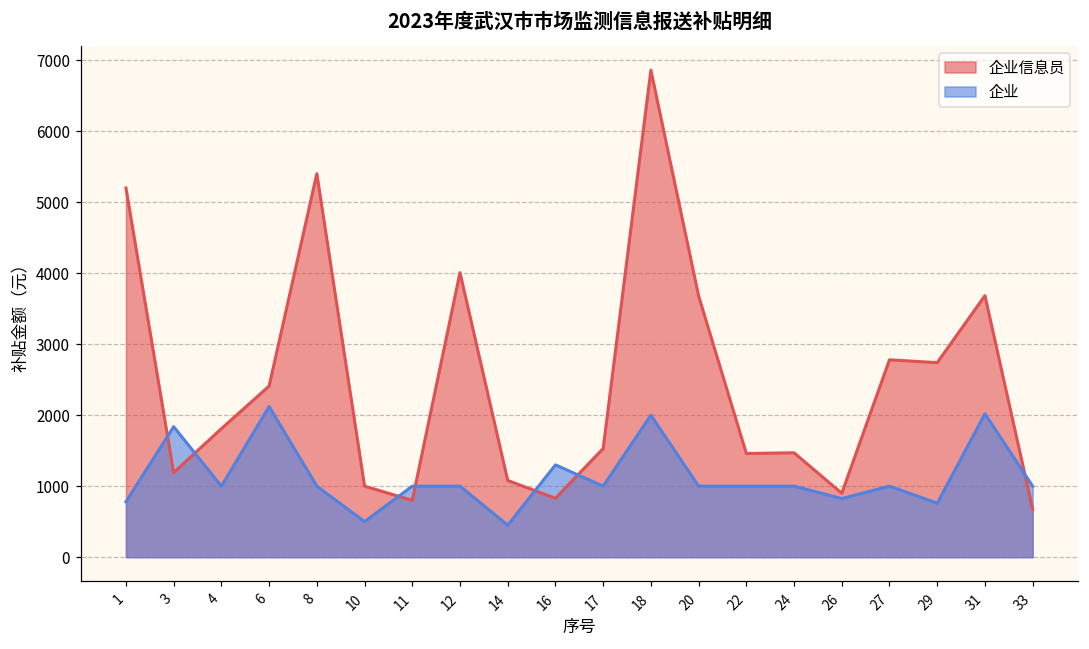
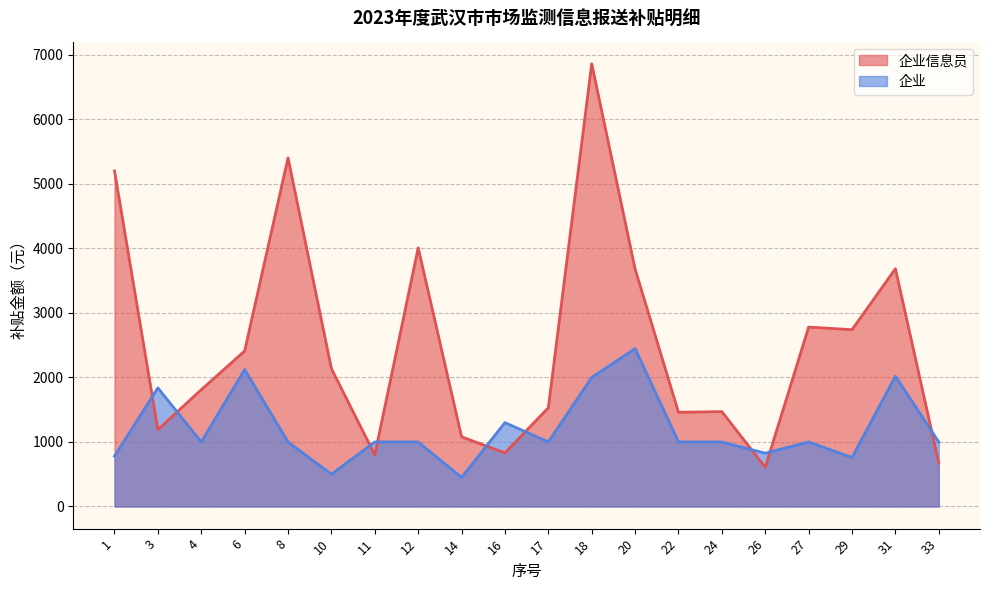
企业信息员, 10: 1000 -> 2100
企业, 20: 1000 -> 2400
企业信息员, 26: 900 -> 600
